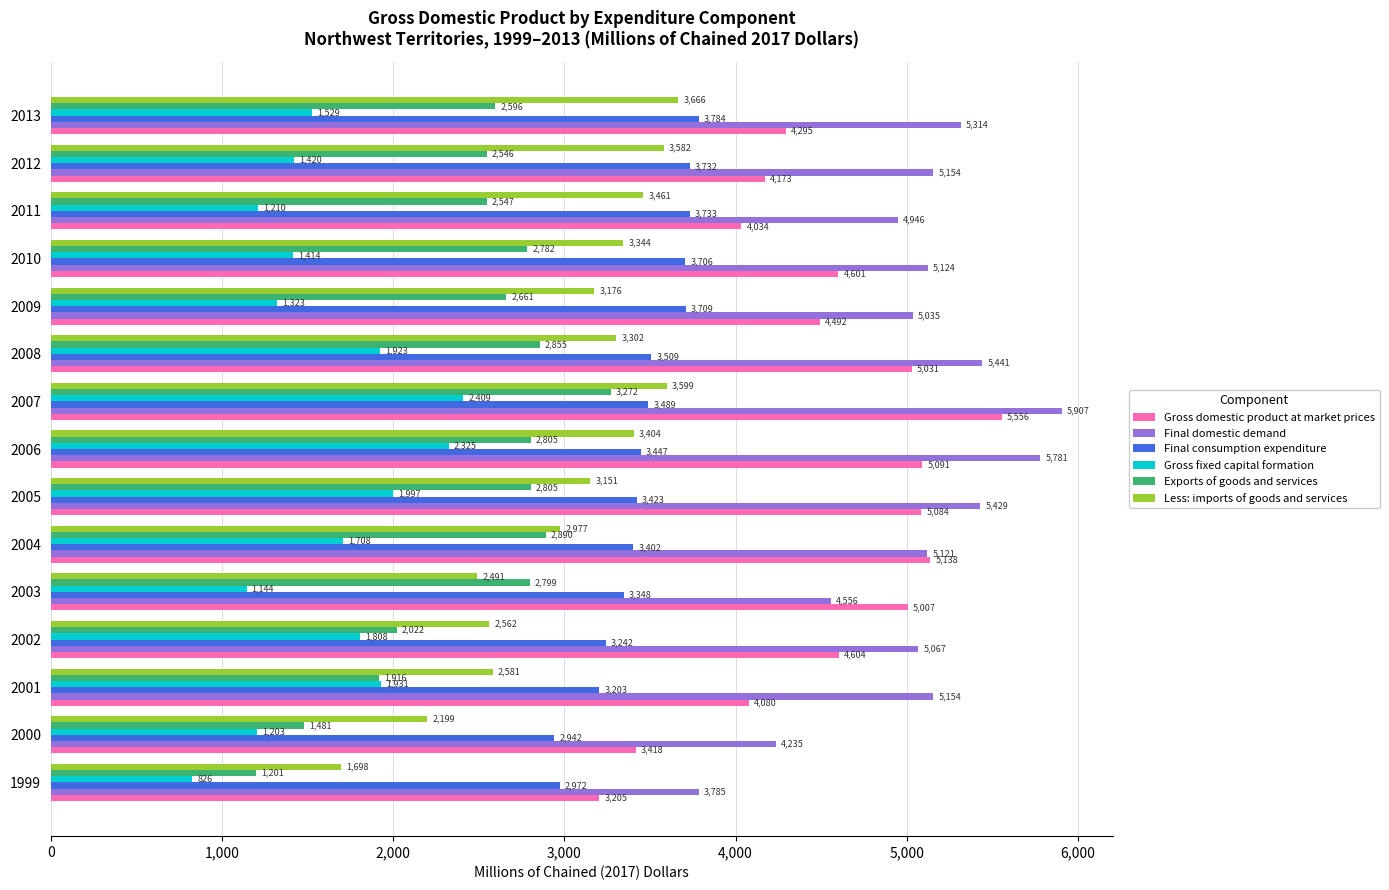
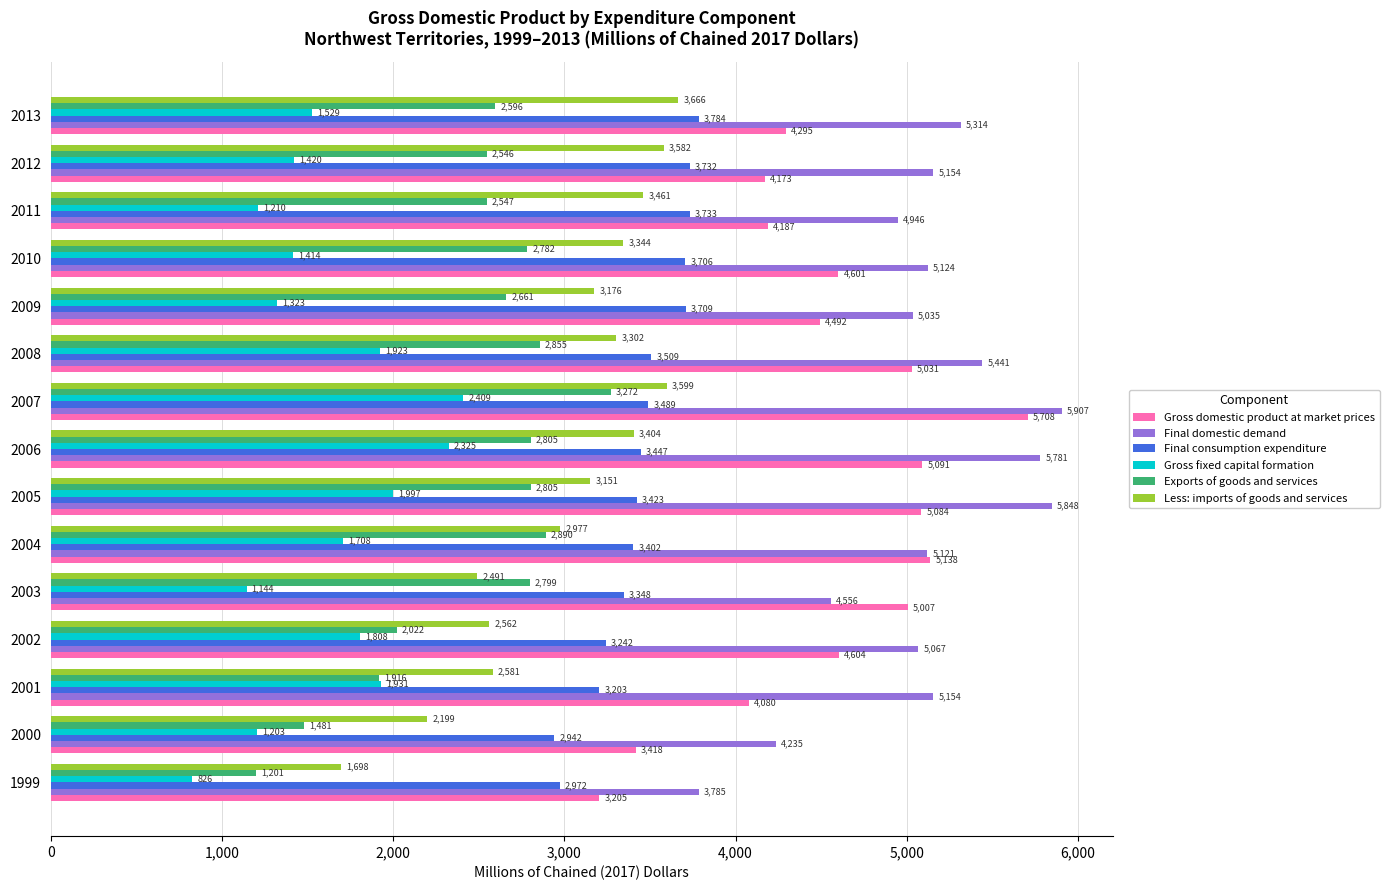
Gross domestic product at market prices, 2011: 4,034 -> 4,187
Gross domestic product at market prices, 2007: 5,556 -> 5,708
Final domestic demand, 2005: 5,429 -> 5,848
